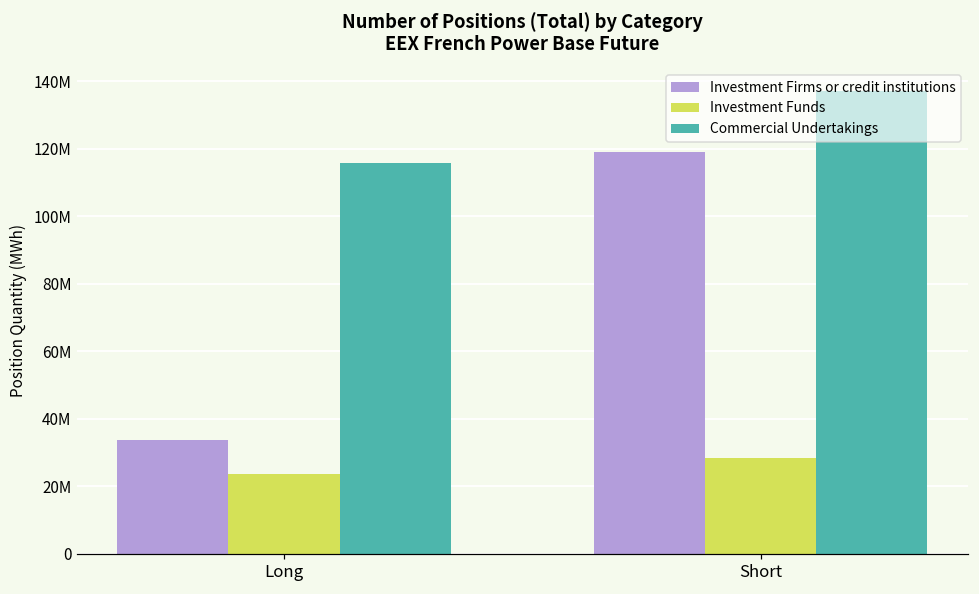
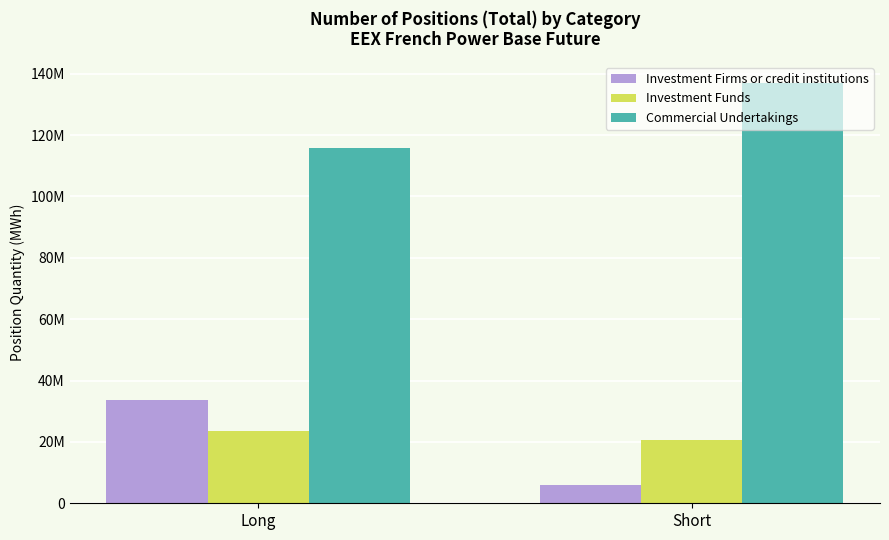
Investment Firms or credit institutions, Short: 119000000 -> 6000000
Investment Funds, Short: 28000000 -> 21000000
